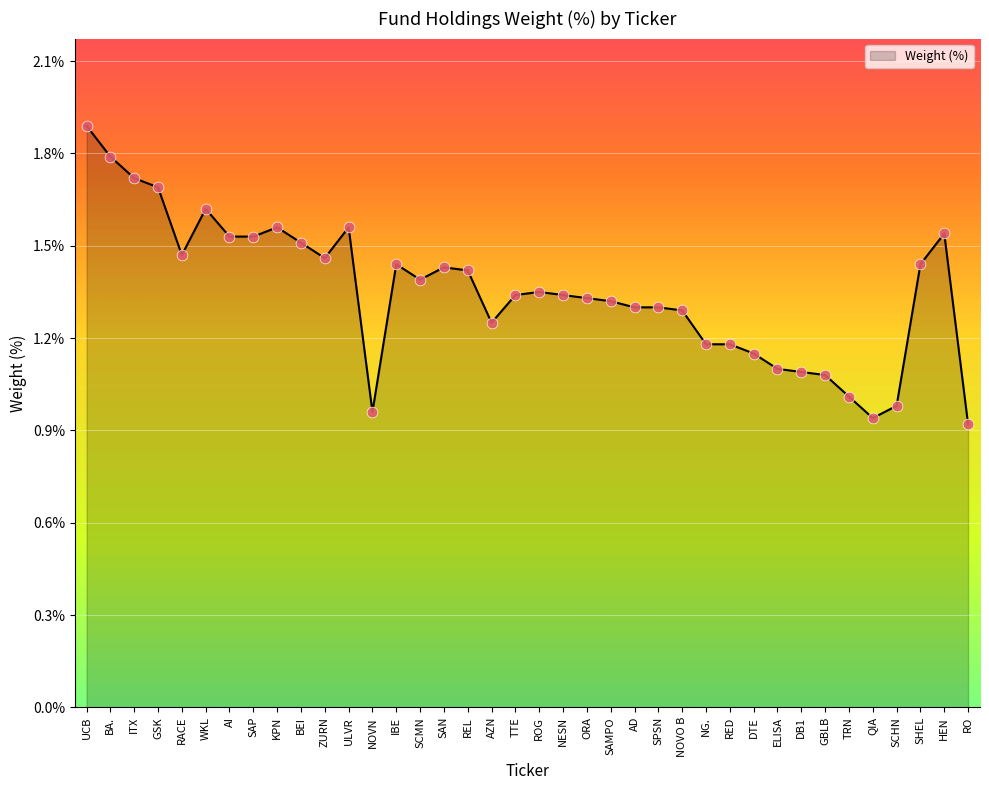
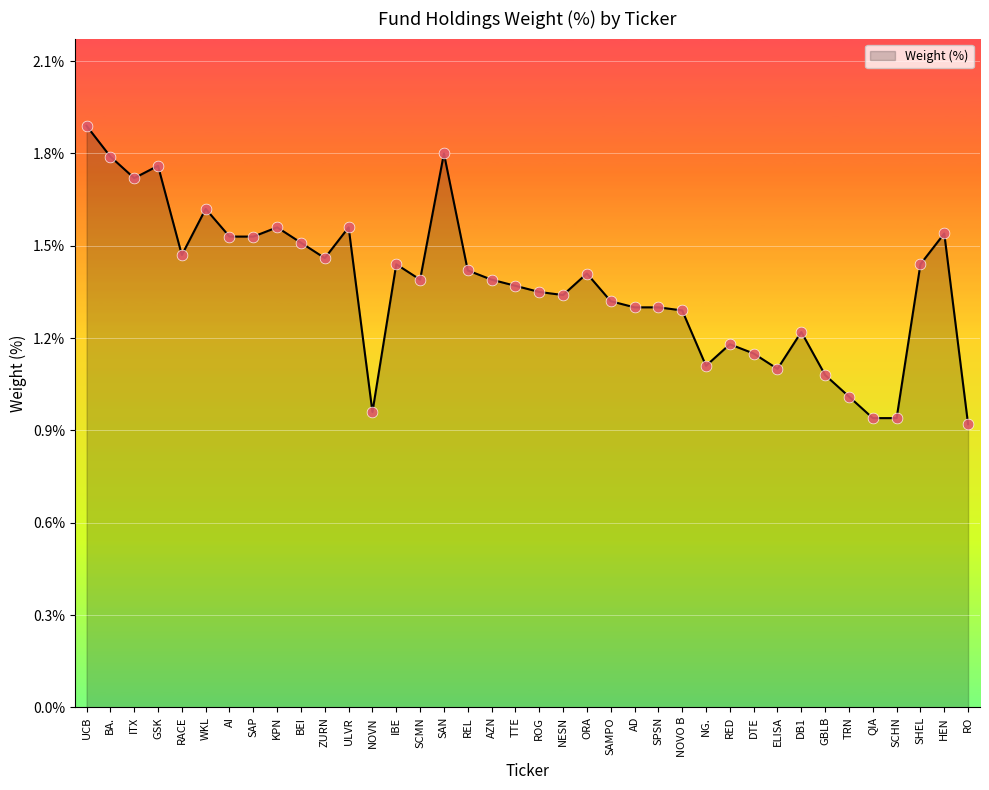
GSK: 1.69% -> 1.76%
SAN: 1.43% -> 1.80%
AZN: 1.25% -> 1.39%
TTE: 1.34% -> 1.37%
ORA: 1.33% -> 1.41%
NG.: 1.18% -> 1.11%
DB1: 1.09% -> 1.22%
SCHN: 0.98% -> 0.94%
